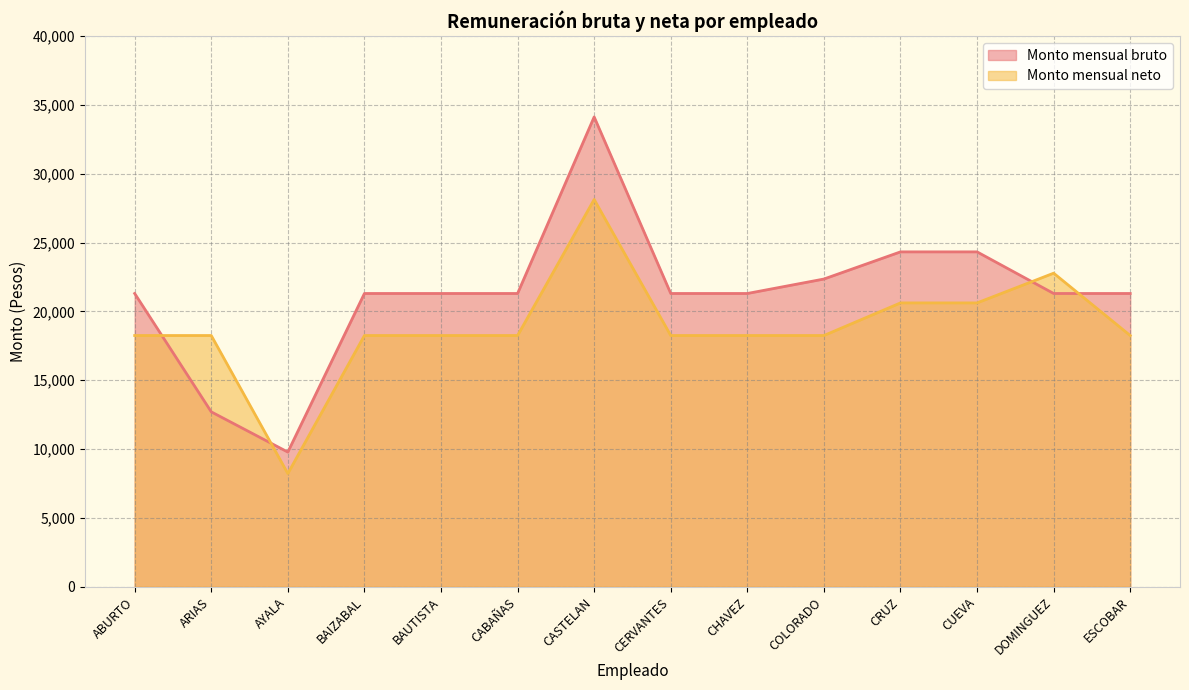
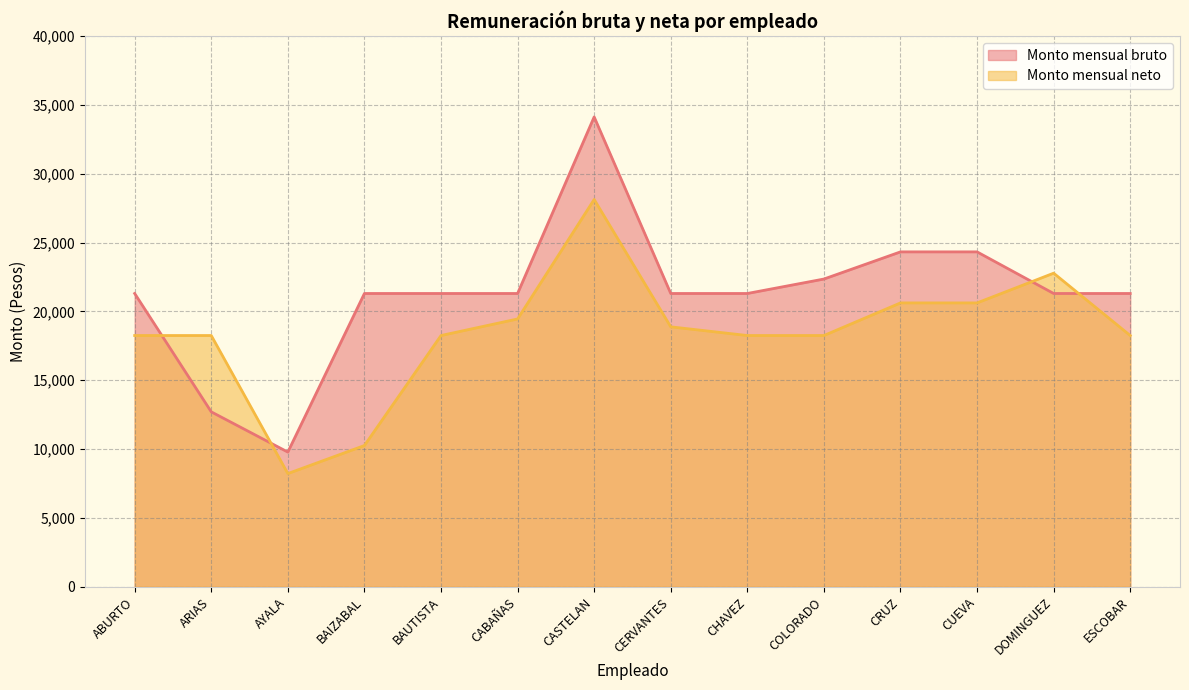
Monto mensual neto, BAIZABAL: 18,200 -> 10,300
Monto mensual neto, CABAÑAS: 18,200 -> 19,400
Monto mensual neto, CERVANTES: 18,200 -> 18,900
